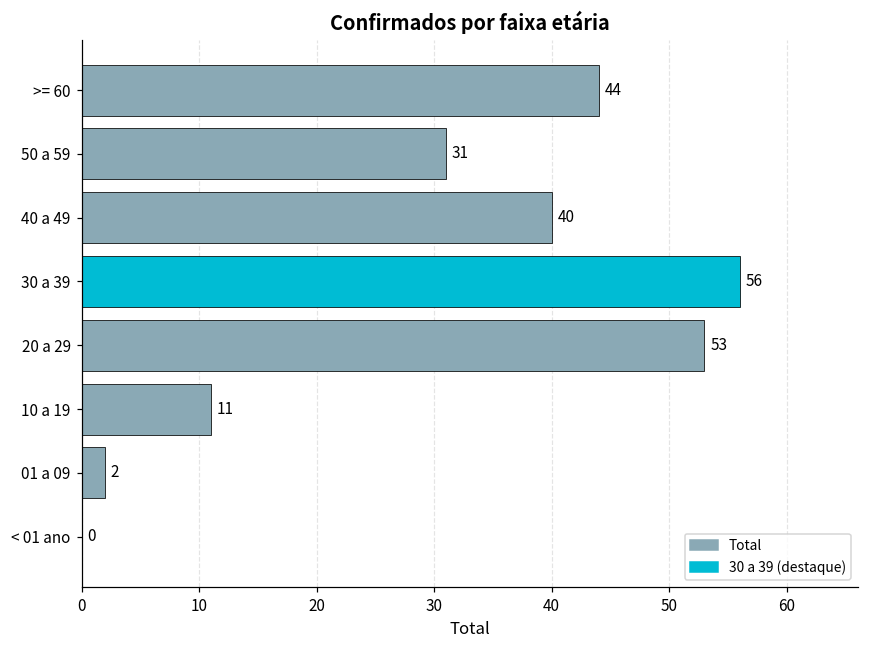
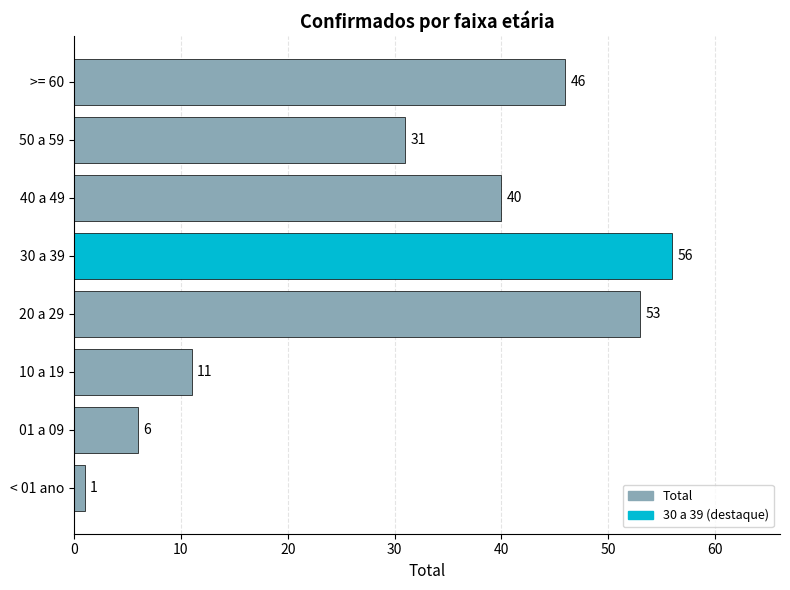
>= 60: 44 -> 46
01 a 09: 2 -> 6
< 01 ano: 0 -> 1
